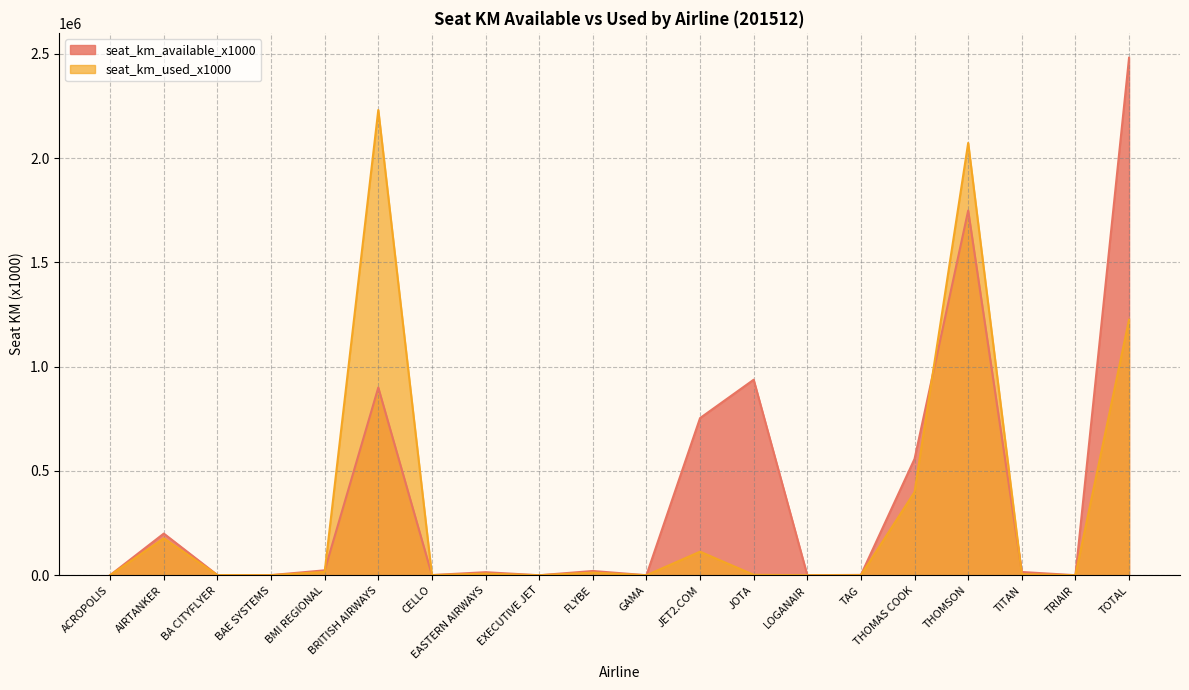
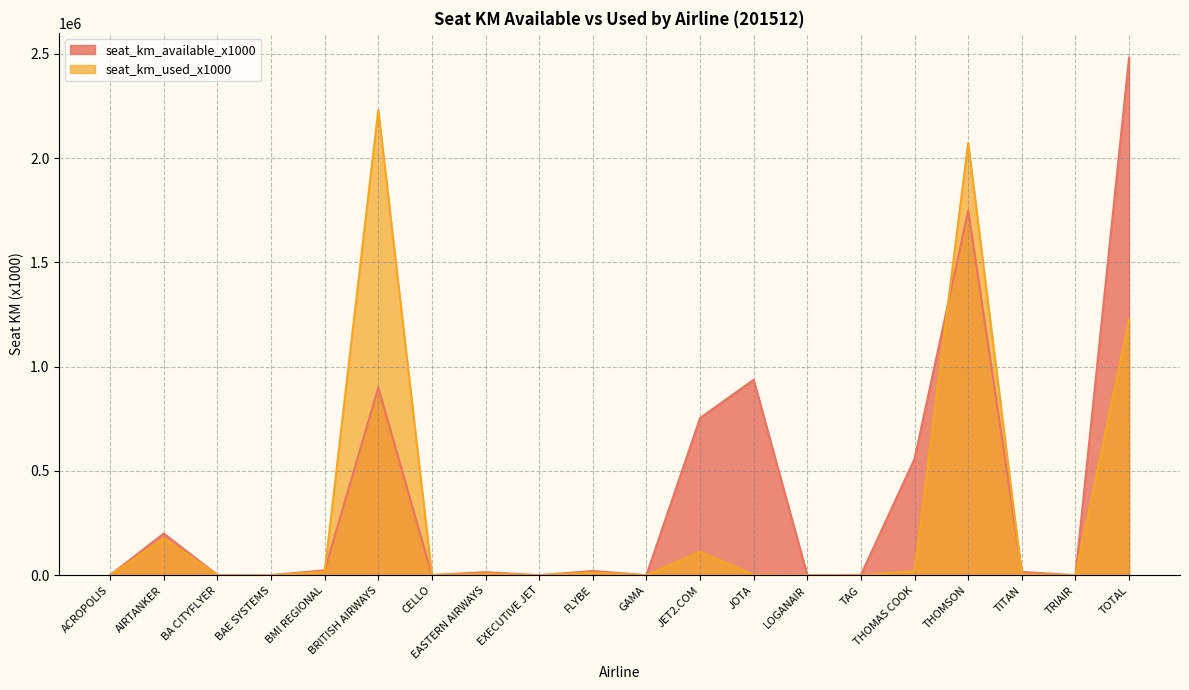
seat_km_used_x1000, THOMAS COOK: 400000 -> 20000
